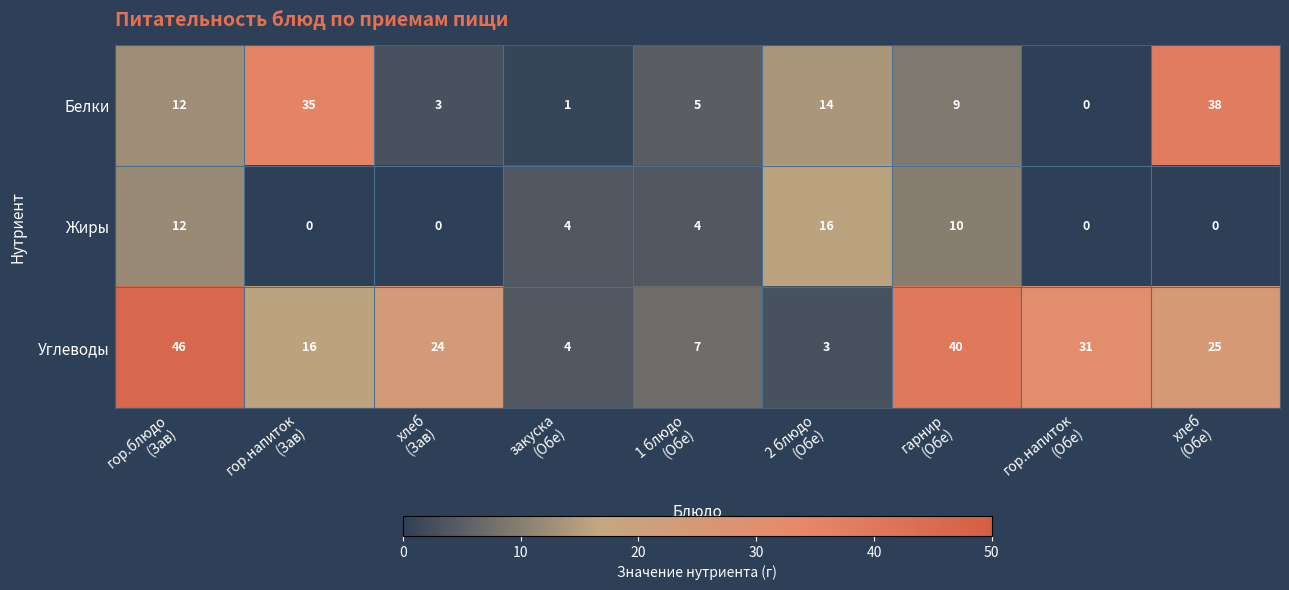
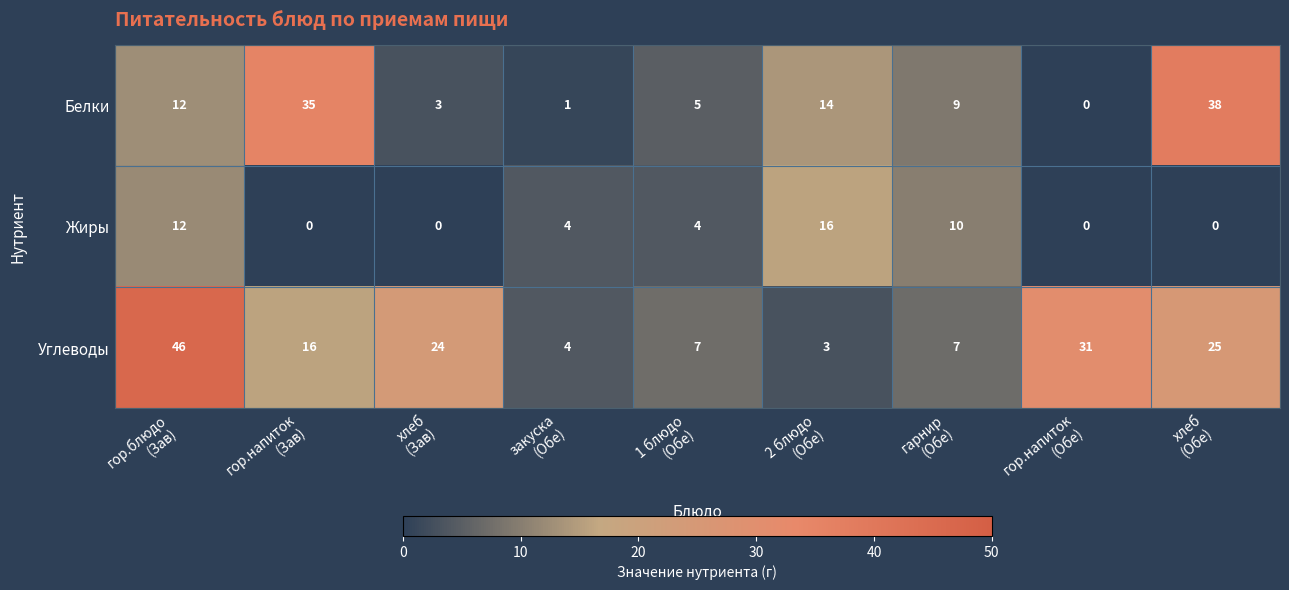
Углеводы, гарнир (Обе): 40 -> 7
